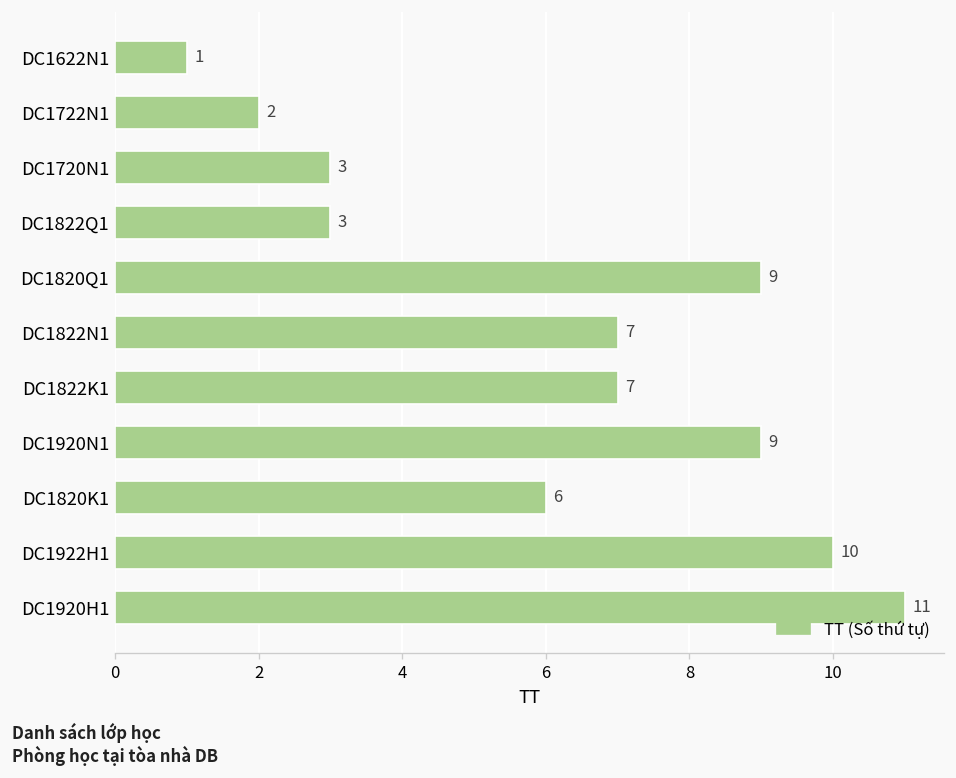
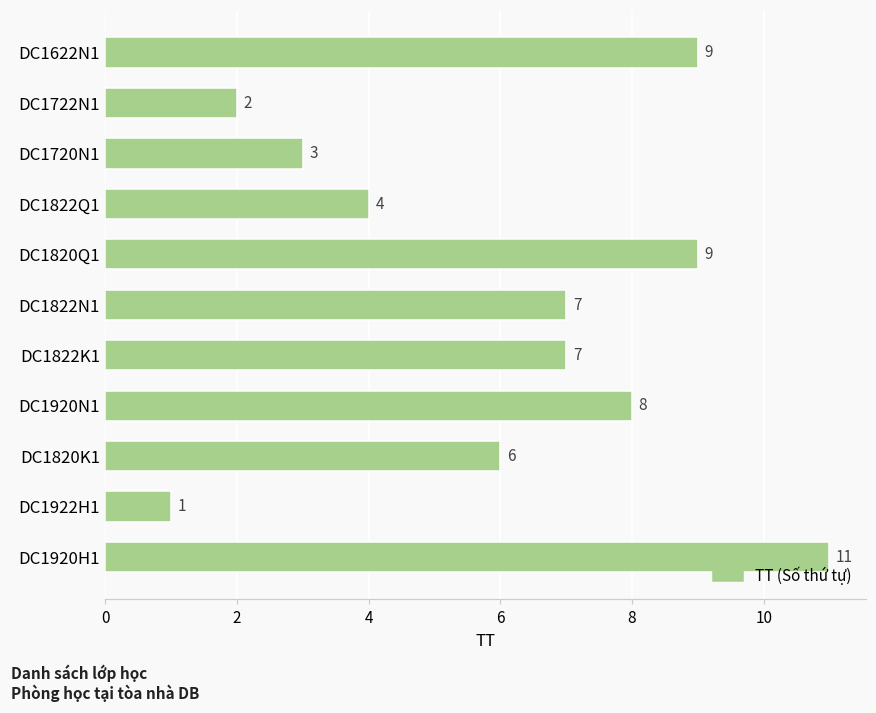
DC1622N1: 1 -> 9
DC1822Q1: 3 -> 4
DC1920N1: 9 -> 8
DC1922H1: 10 -> 1
